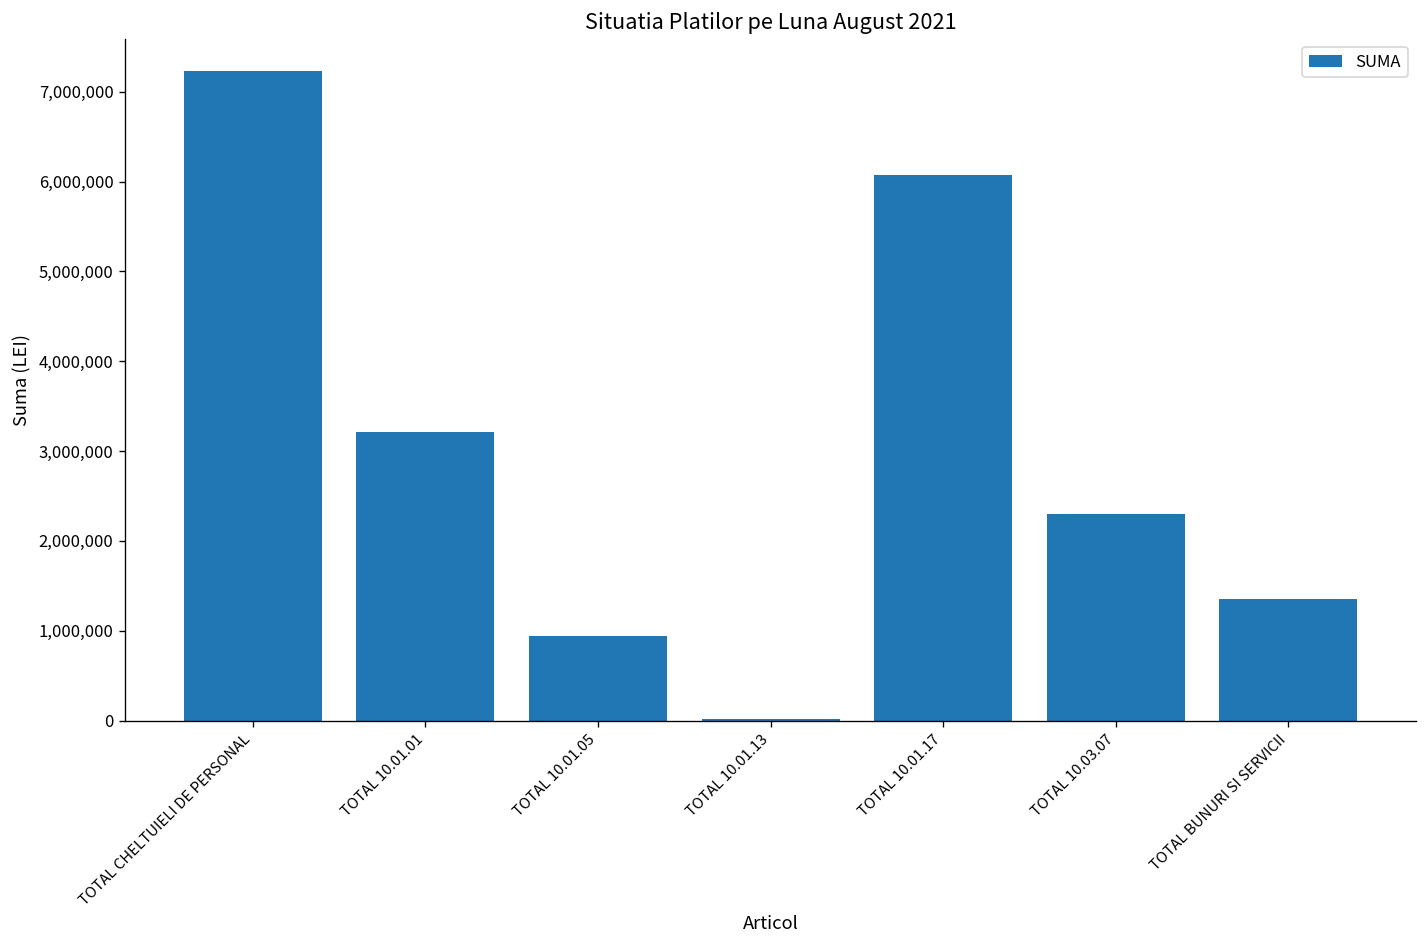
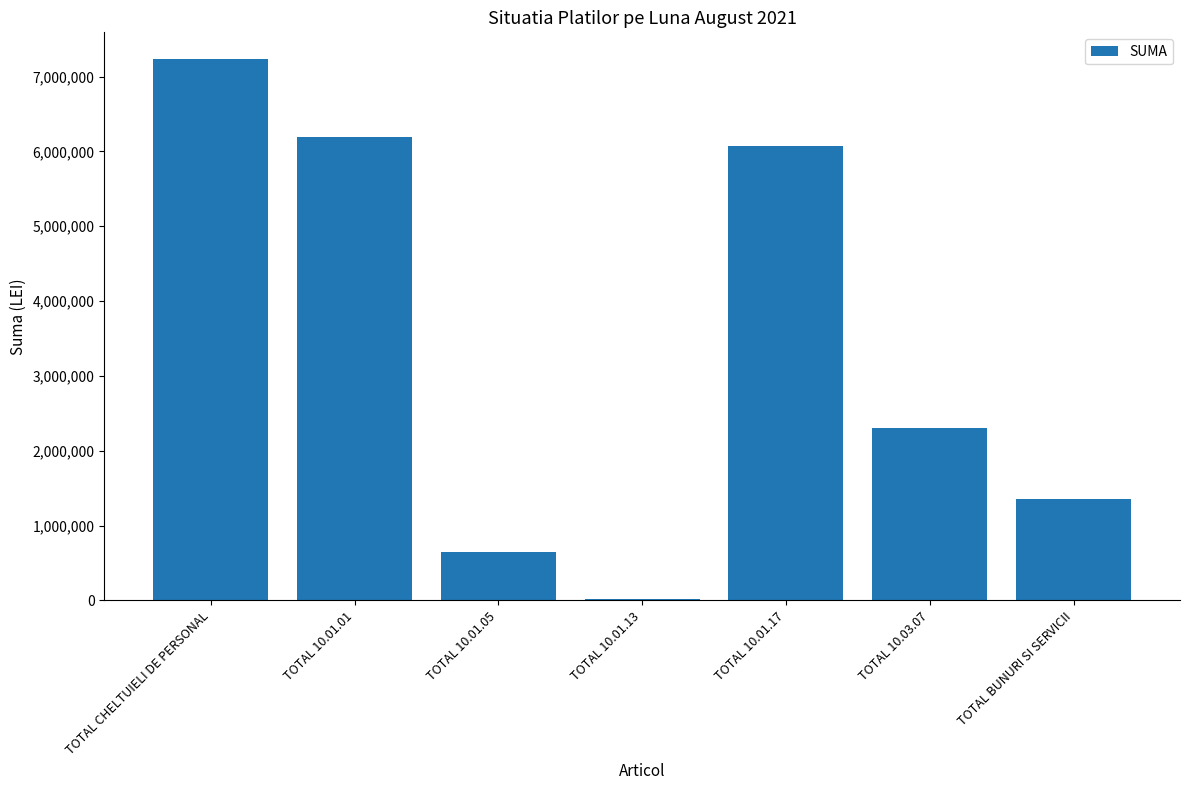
TOTAL 10.01.01: 3,200,000 -> 6,200,000
TOTAL 10.01.05: 900,000 -> 700,000
